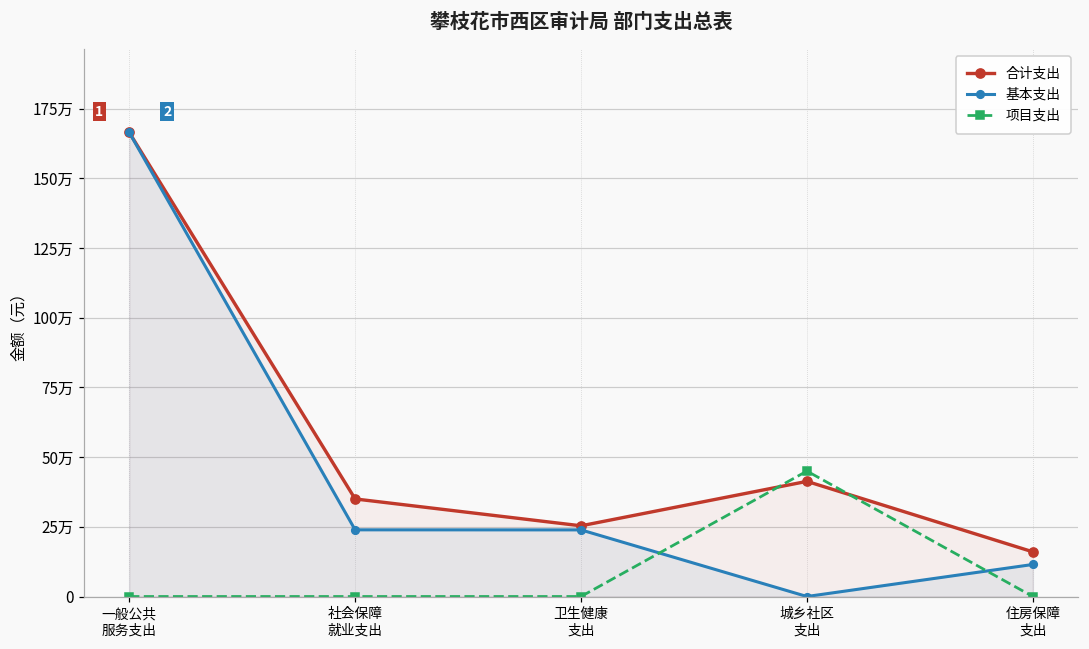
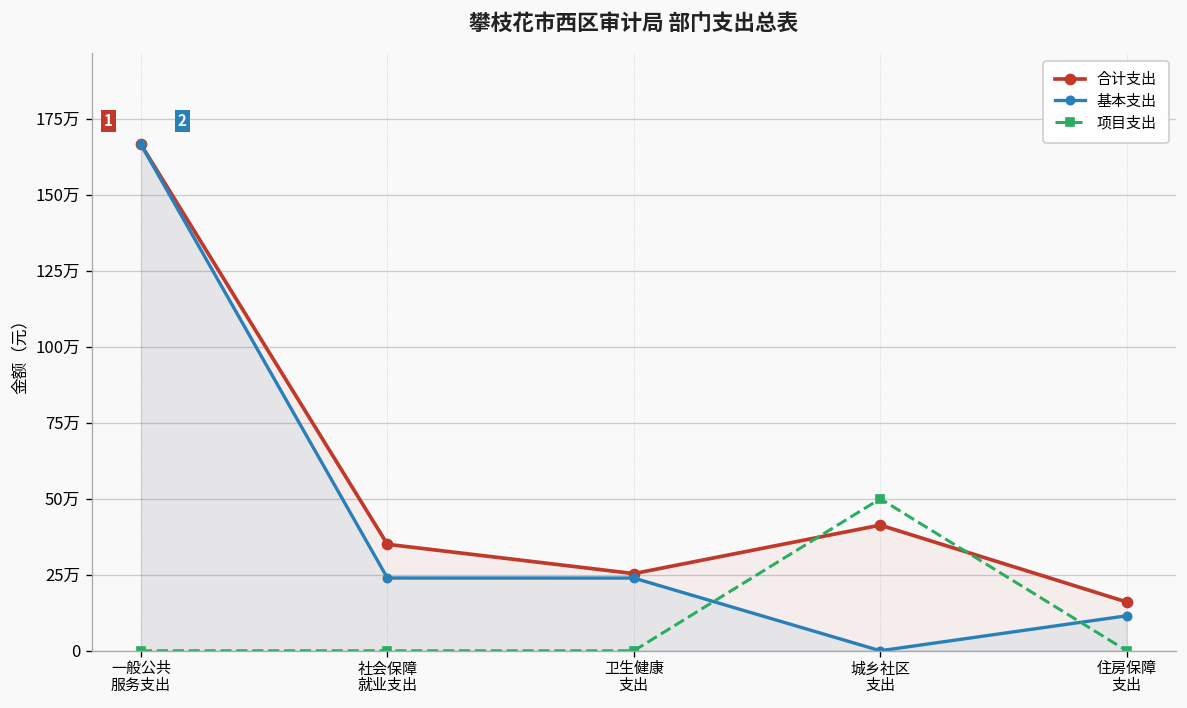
项目支出, 城乡社区 支出: 45万 -> 50万
